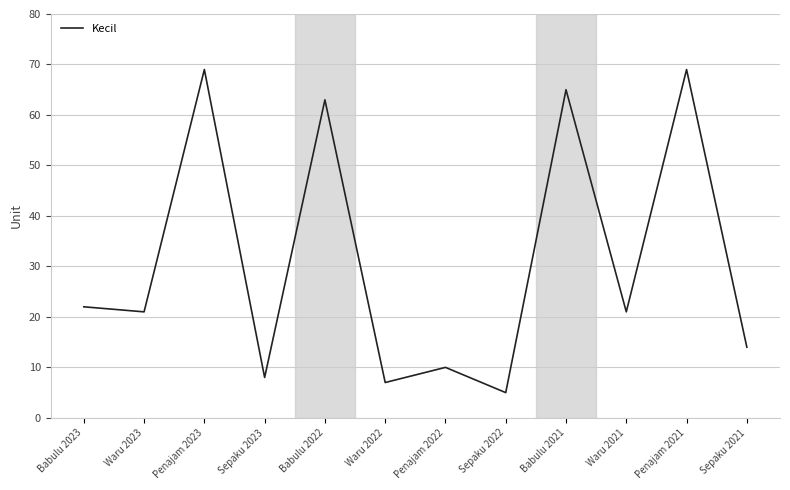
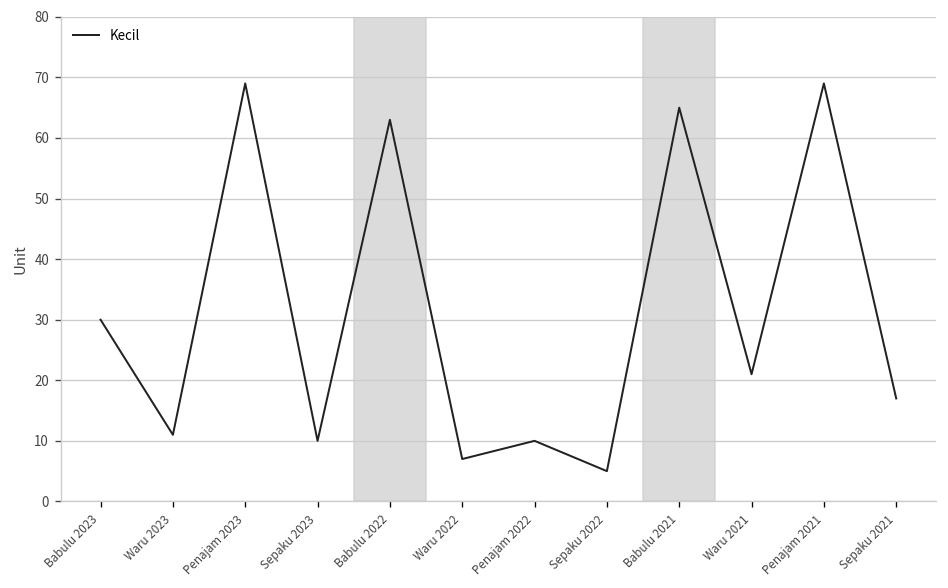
Babulu 2023: 22 -> 30
Waru 2023: 21 -> 11
Sepaku 2023: 8 -> 10
Sepaku 2021: 14 -> 17
